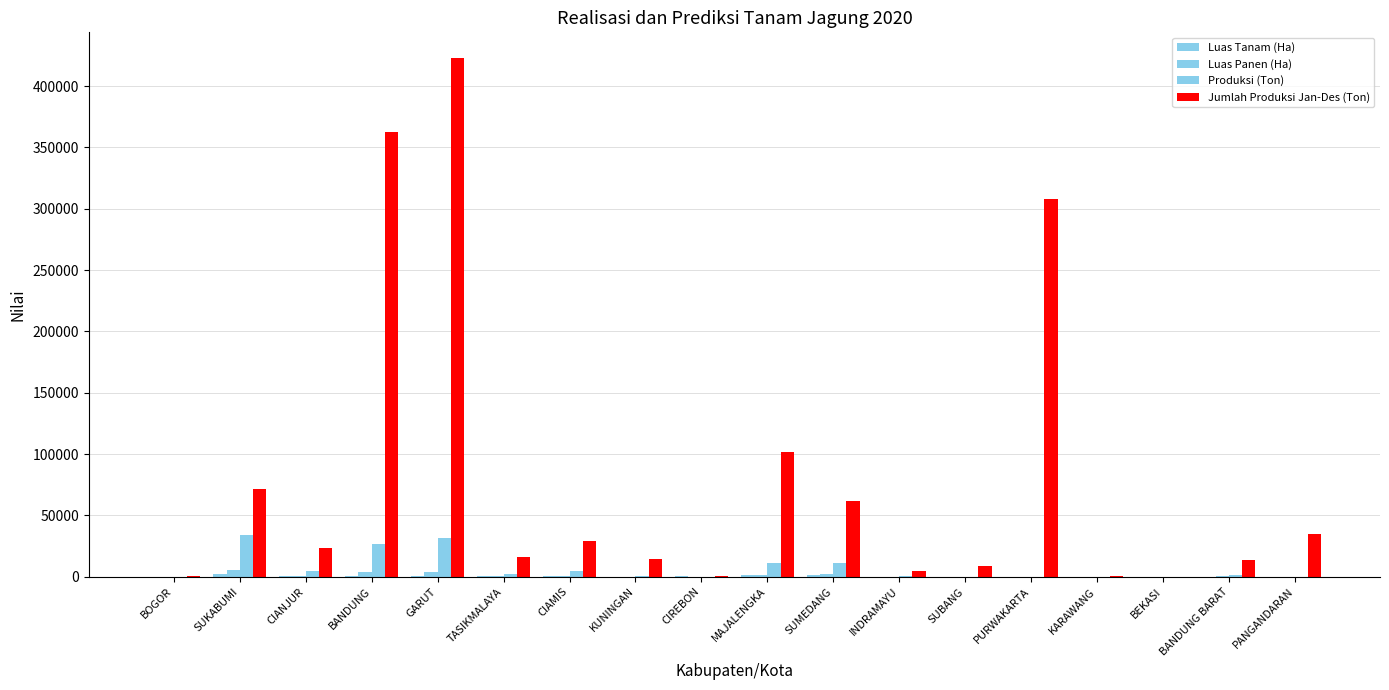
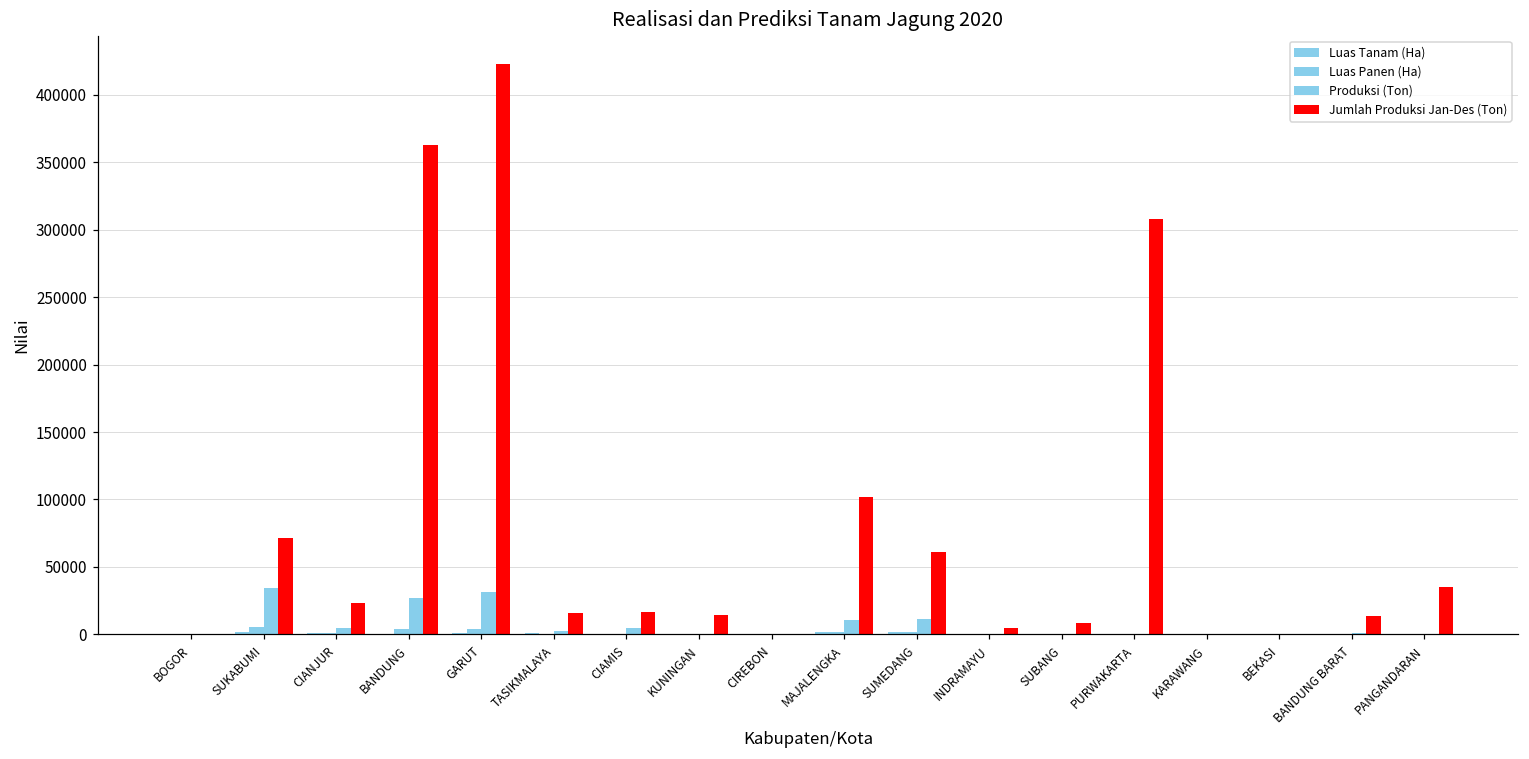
Jumlah Produksi Jan-Des (Ton), CIAMIS: 29000 -> 17000
